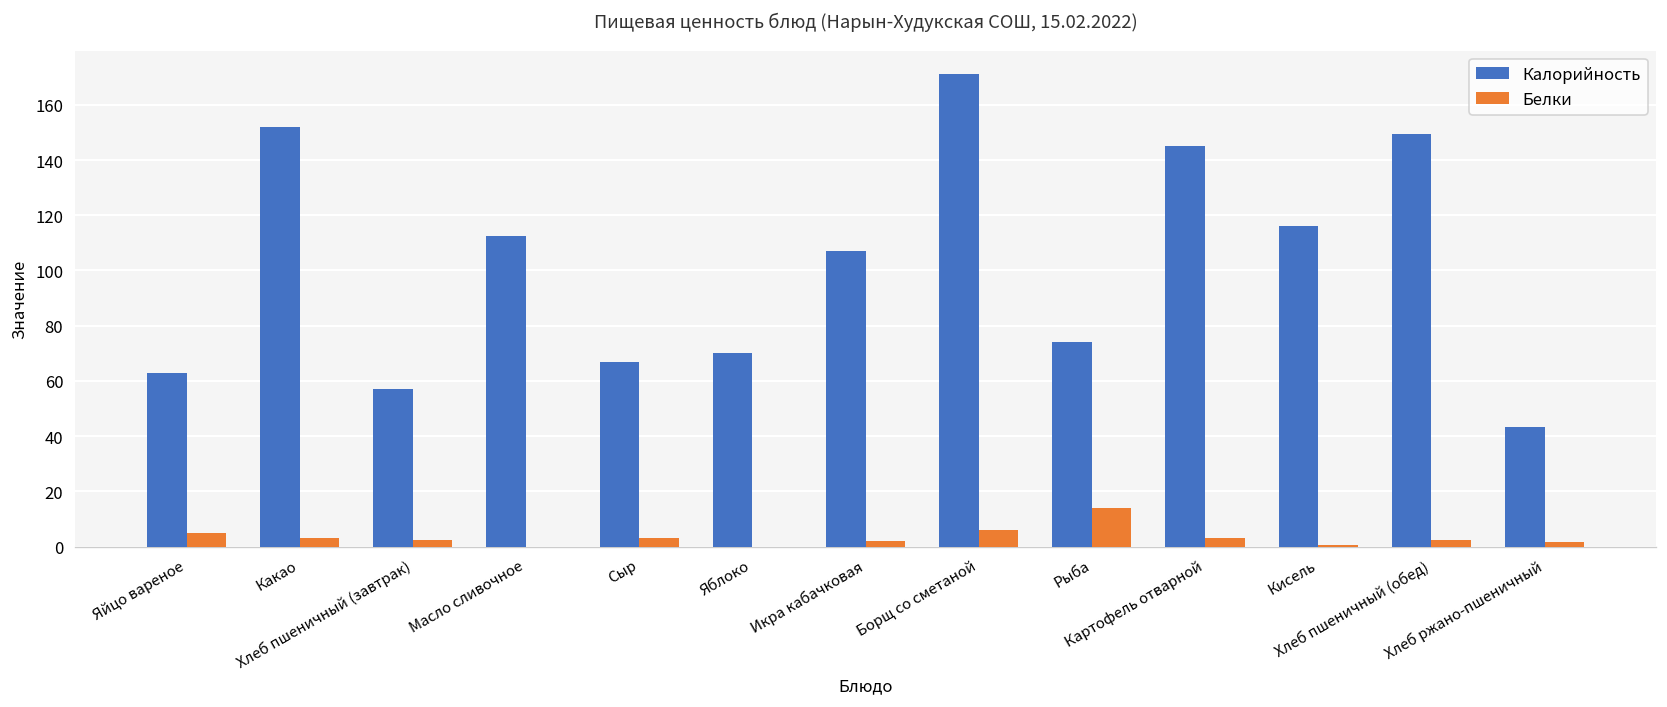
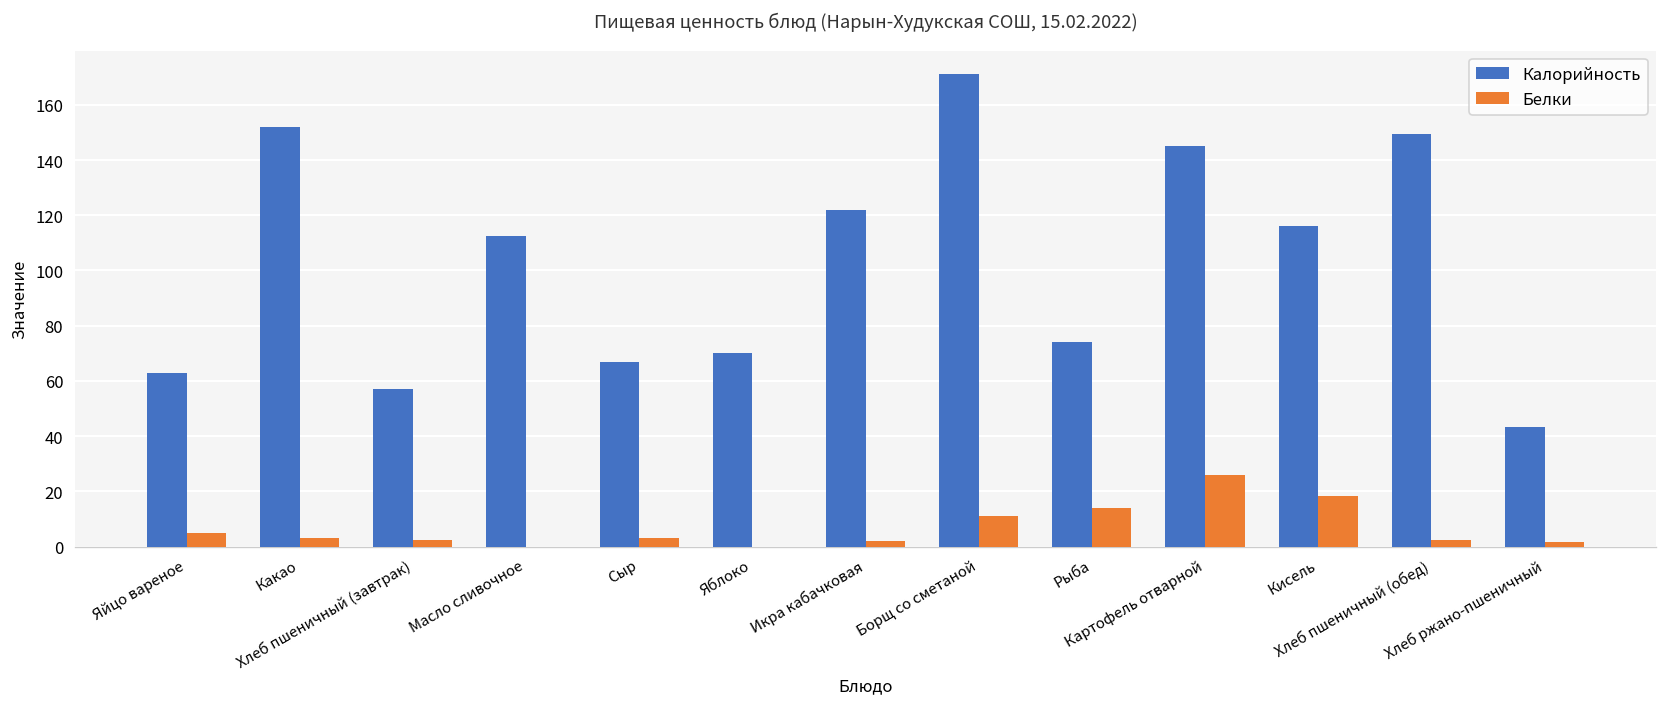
Калорийность, Икра кабачковая: 107 -> 122
Белки, Борщ со сметаной: 6 -> 11
Белки, Картофель отварной: 3 -> 26
Белки, Кисель: 1 -> 19
